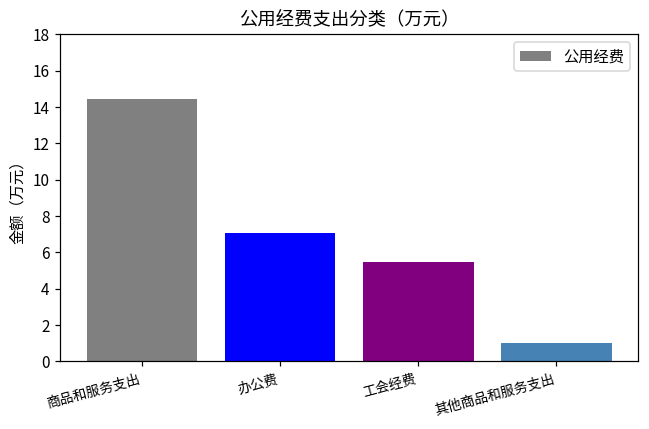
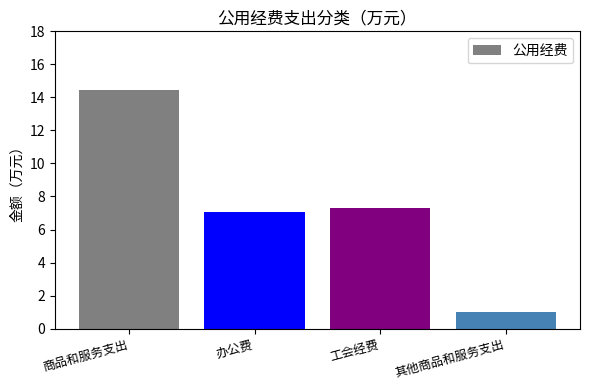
工会经费: 5.5 -> 7.3
